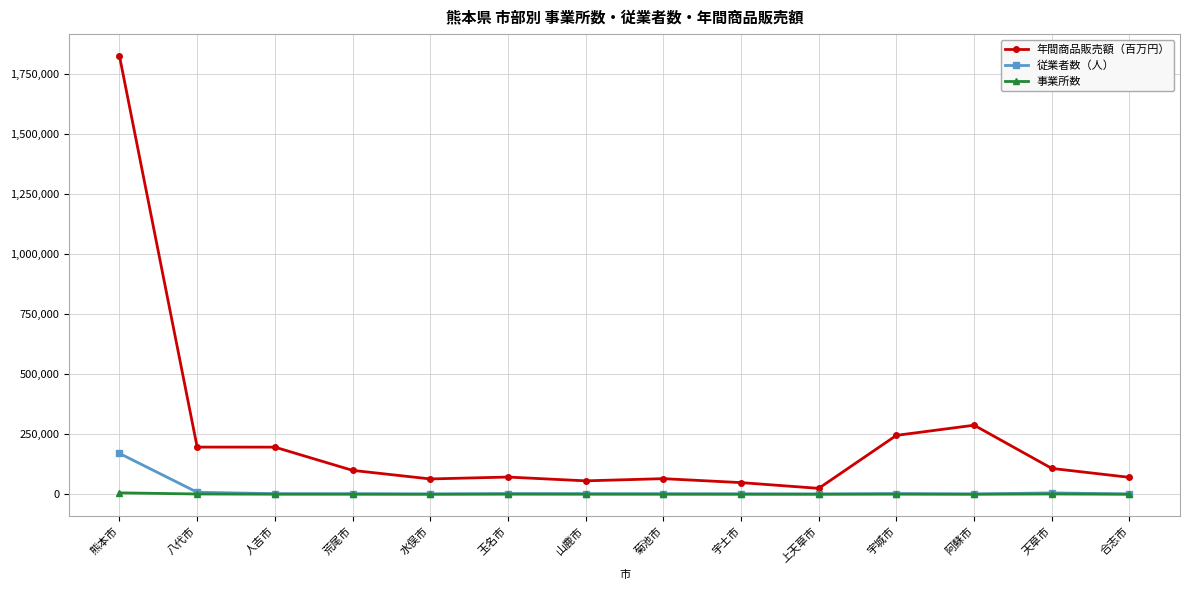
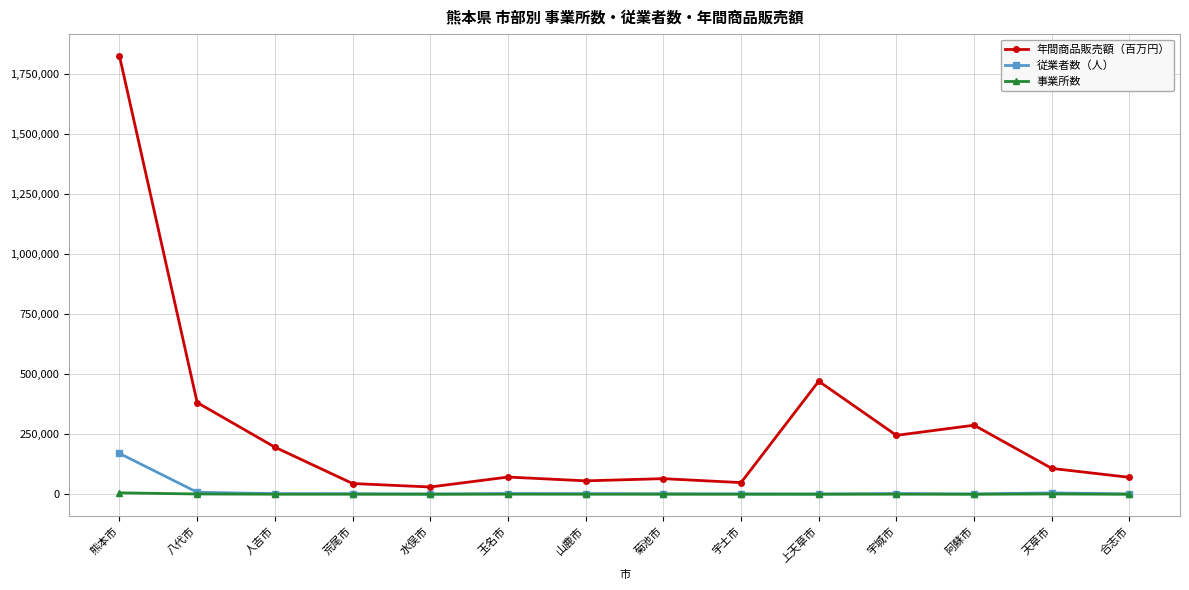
年間商品販売額（百万円）, 八代市: 200,000 -> 380,000
年間商品販売額（百万円）, 荒尾市: 100,000 -> 50,000
年間商品販売額（百万円）, 水俣市: 60,000 -> 30,000
年間商品販売額（百万円）, 上天草市: 20,000 -> 470,000
